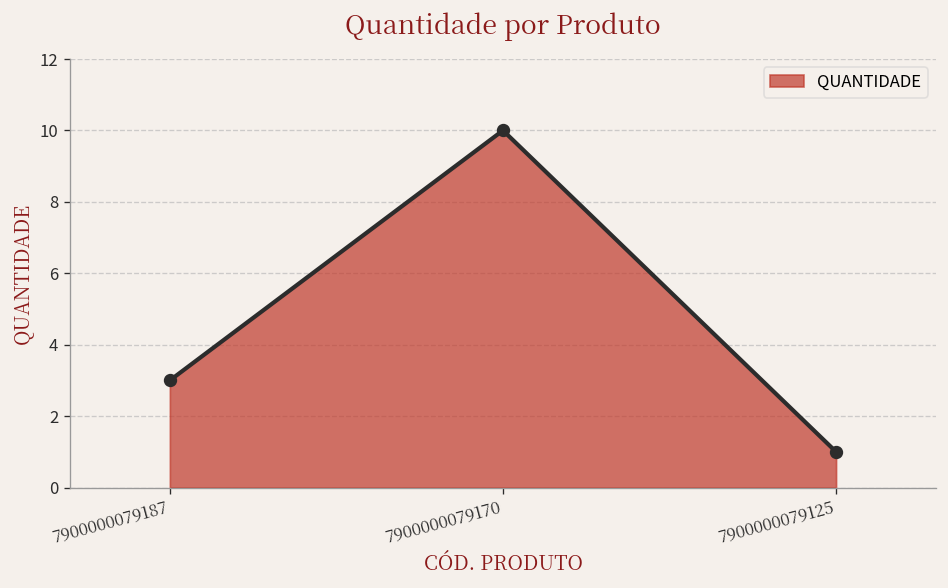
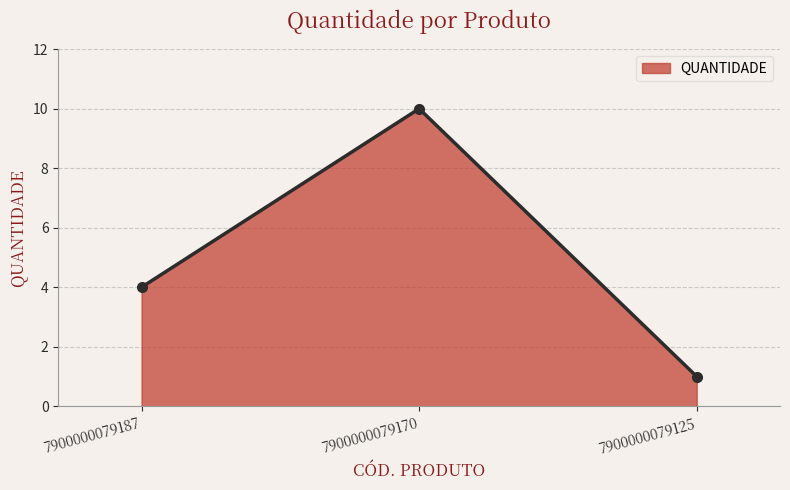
7900000079187: 3 -> 4
